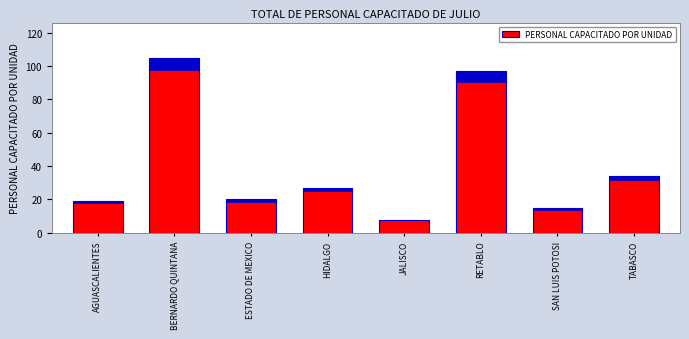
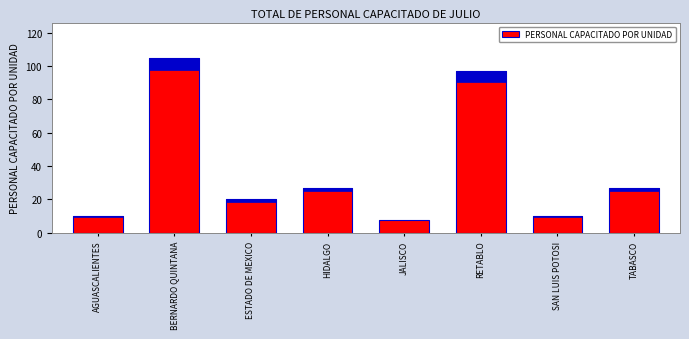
AGUASCALIENTES: 19 -> 10
SAN LUIS POTOSI: 15 -> 10
TABASCO: 34 -> 27
